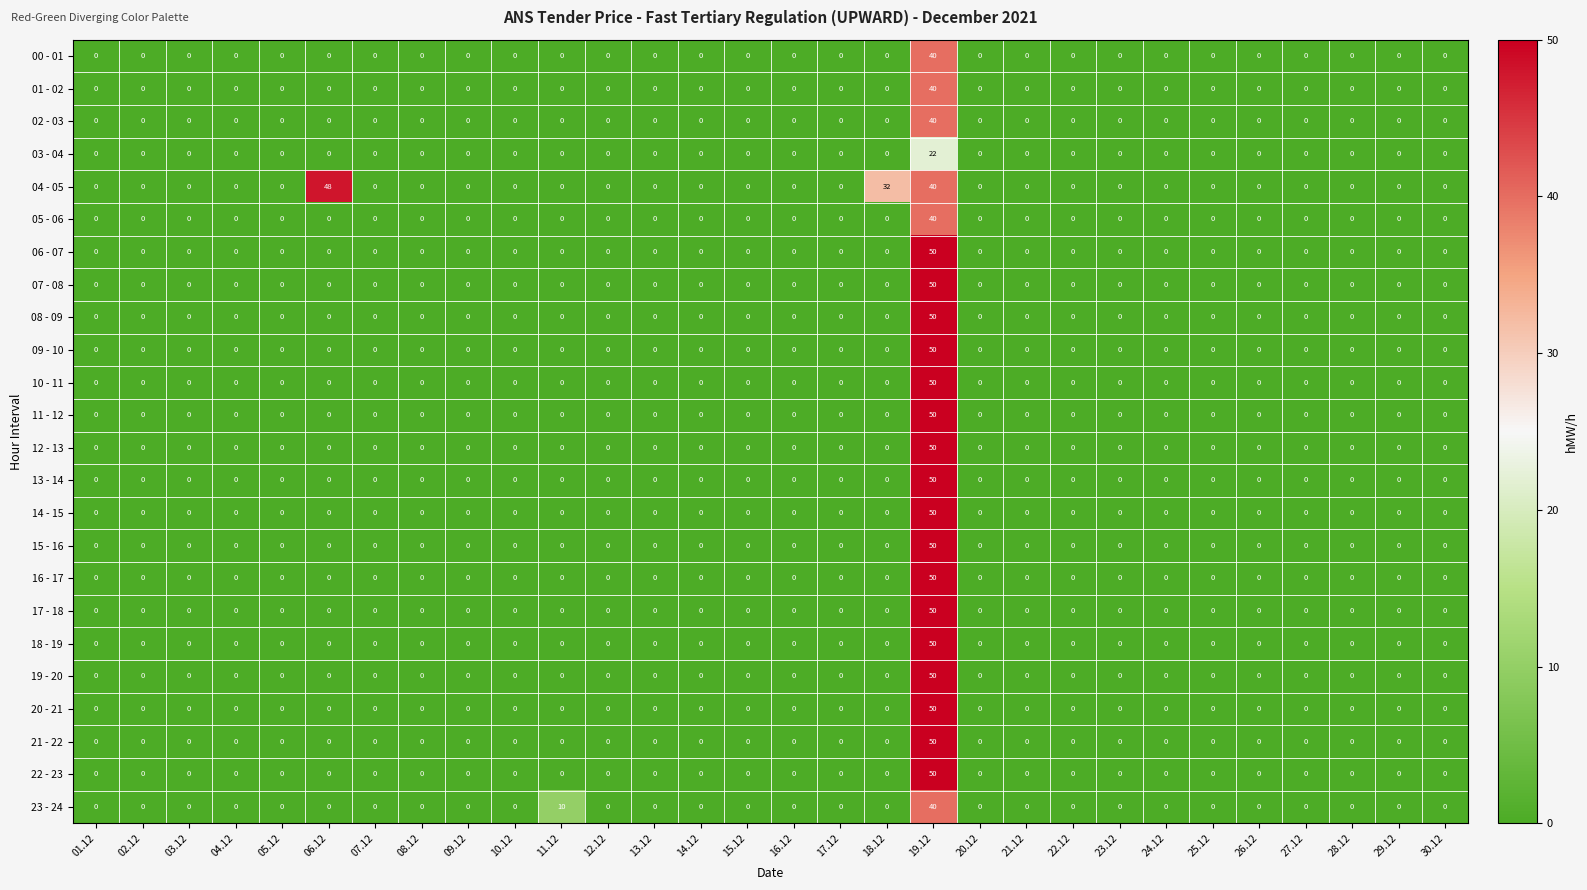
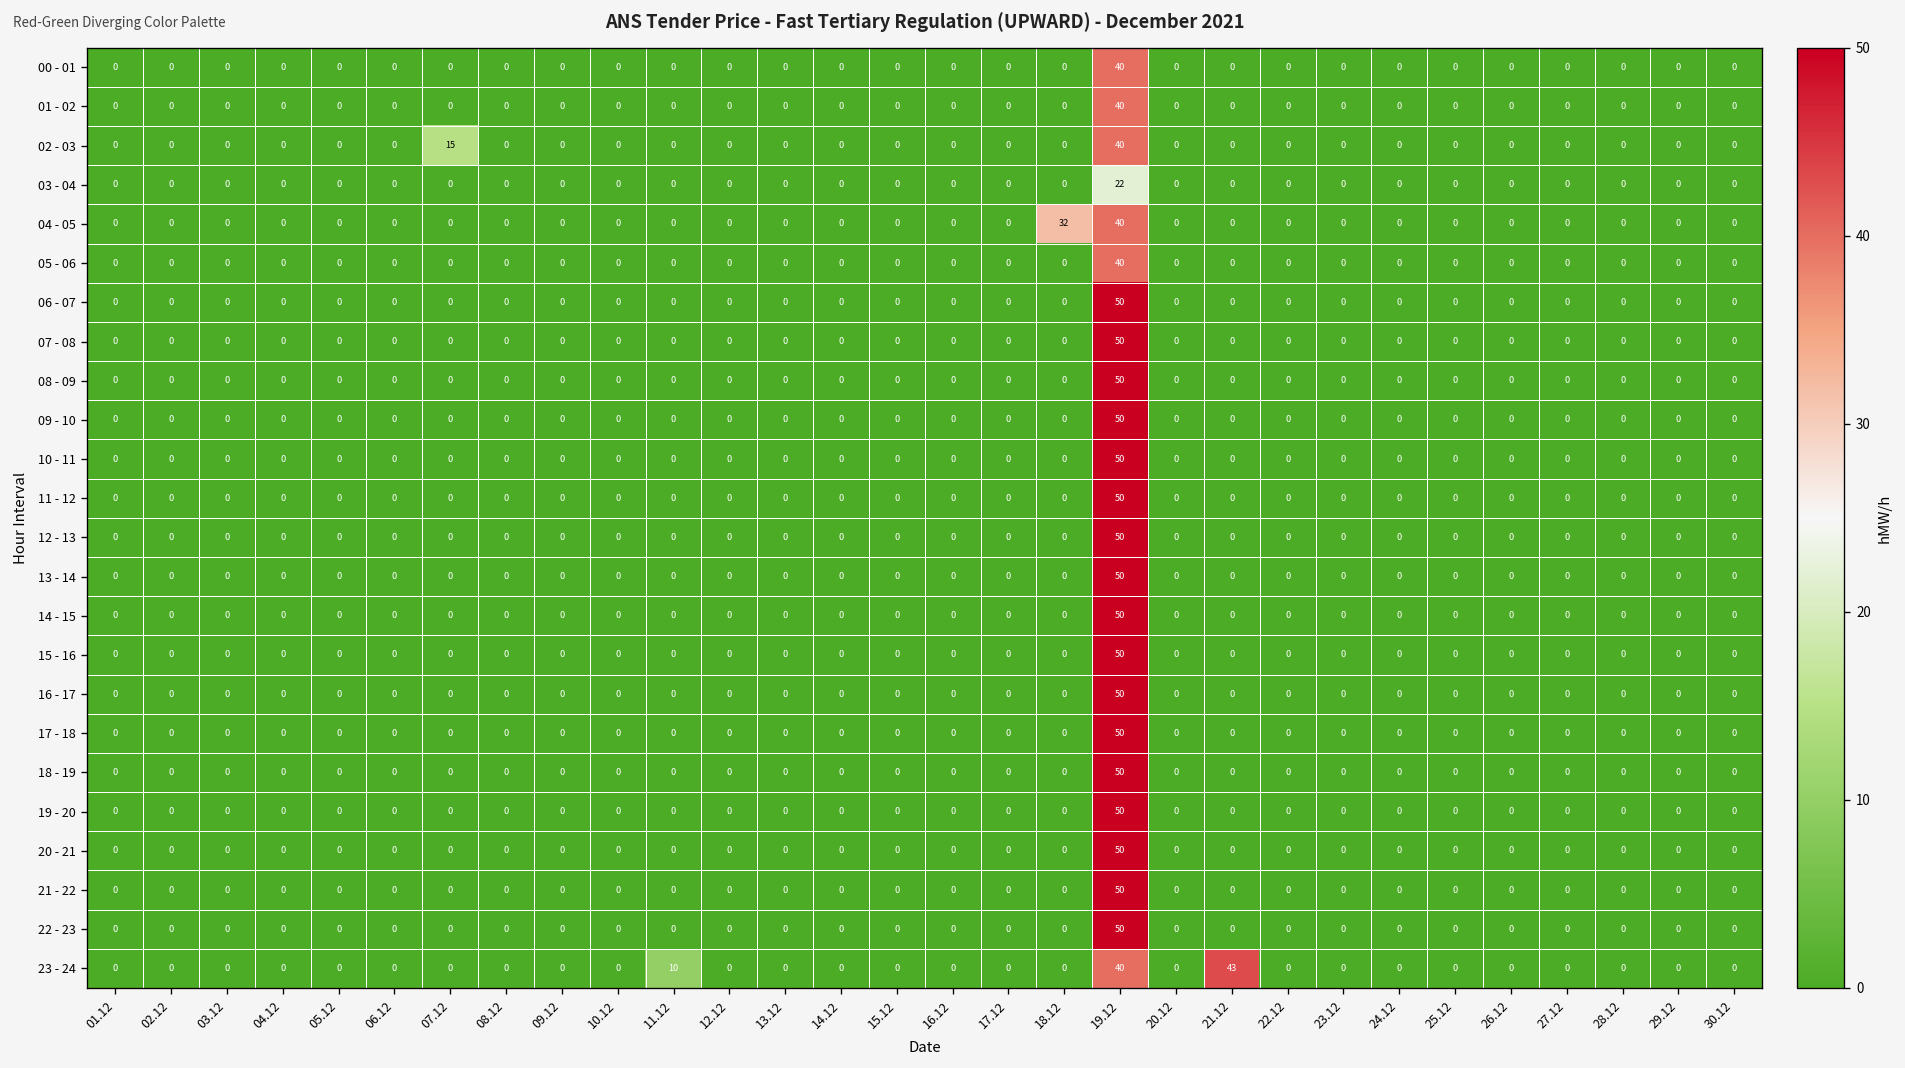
02 - 03, 07.12: 0 -> 15
04 - 05, 06.12: 48 -> 0
23 - 24, 21.12: 0 -> 43
